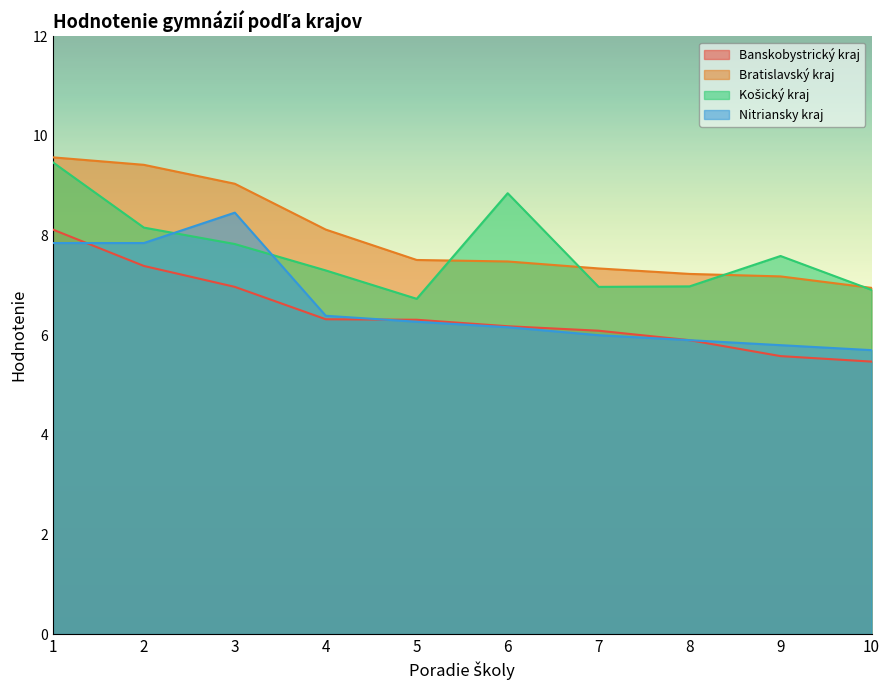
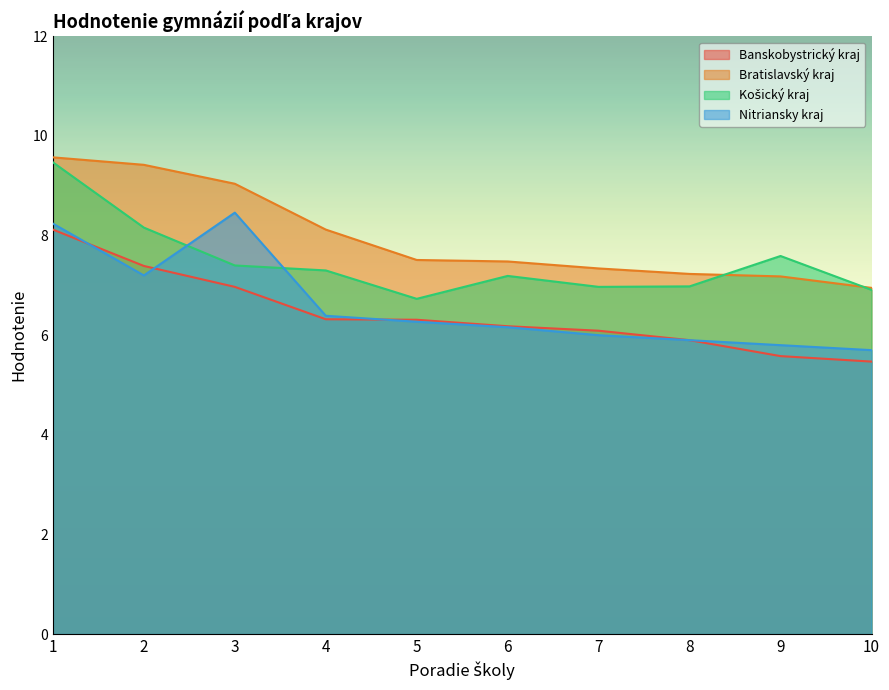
Nitriansky kraj, 1: 7.9 -> 8.2
Nitriansky kraj, 2: 7.9 -> 7.2
Košický kraj, 3: 7.8 -> 7.4
Košický kraj, 6: 8.9 -> 7.2
